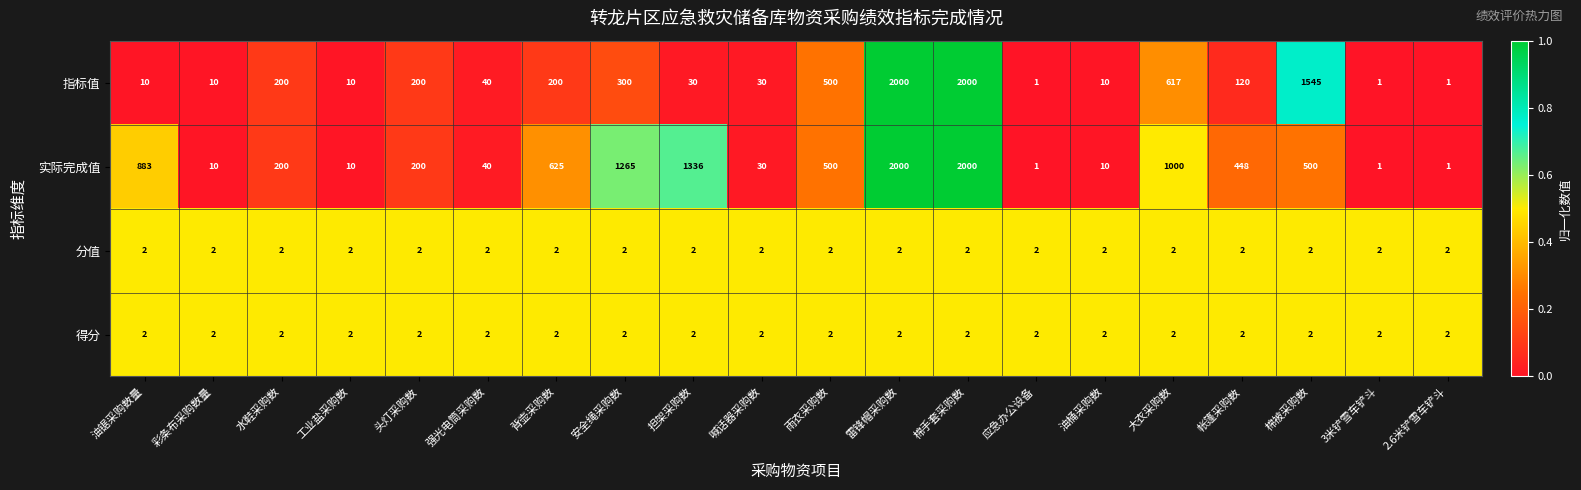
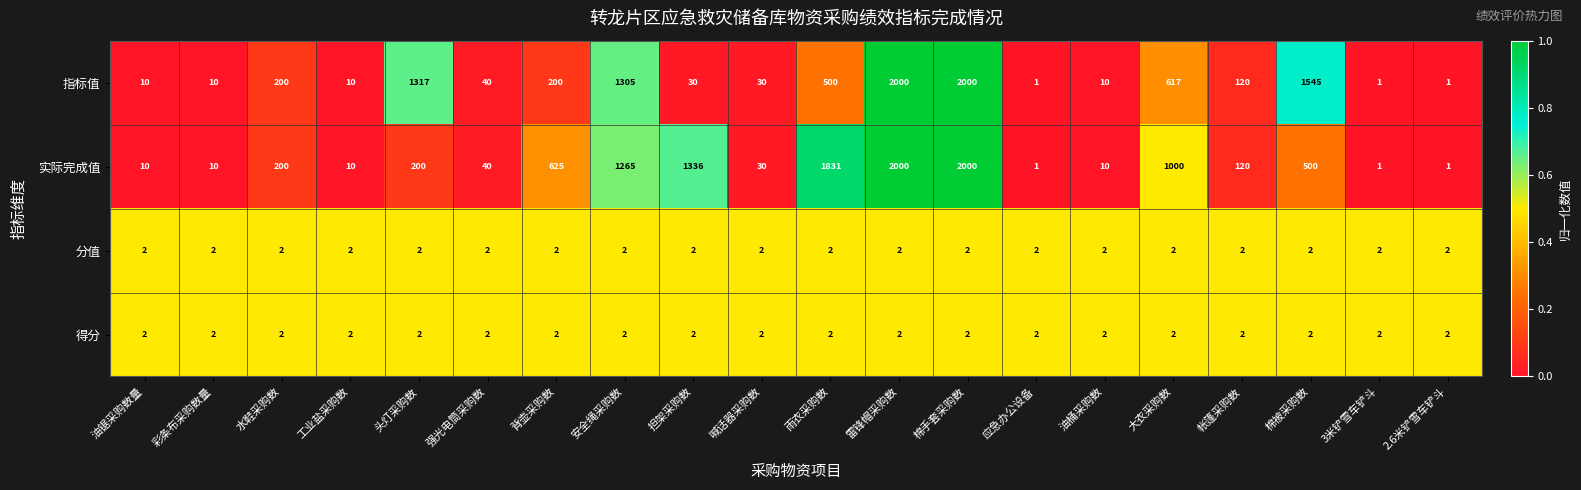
指标值, 头灯采购数: 200 -> 1317
指标值, 安全绳采购数: 300 -> 1305
实际完成值, 油锯采购数量: 883 -> 10
实际完成值, 雨衣采购数: 500 -> 1831
实际完成值, 帐篷采购数: 448 -> 120
